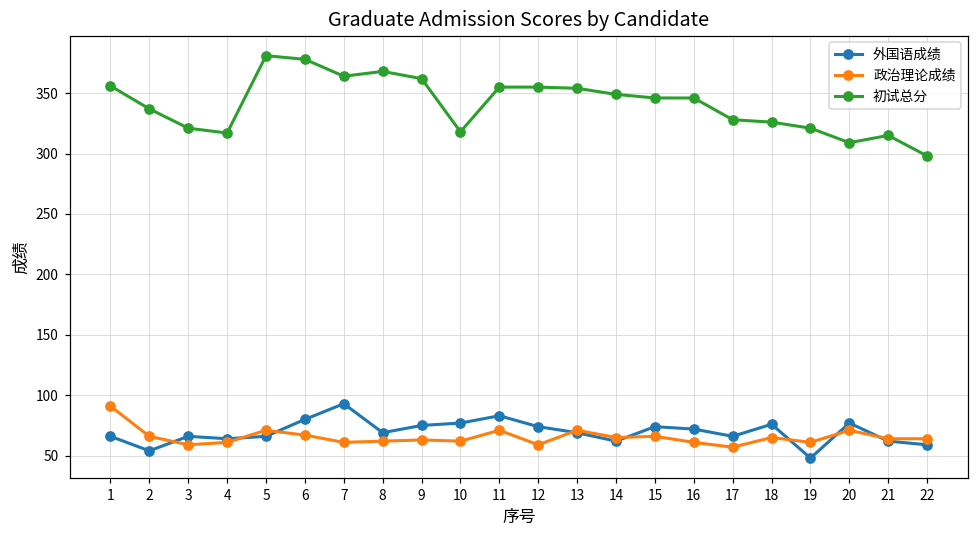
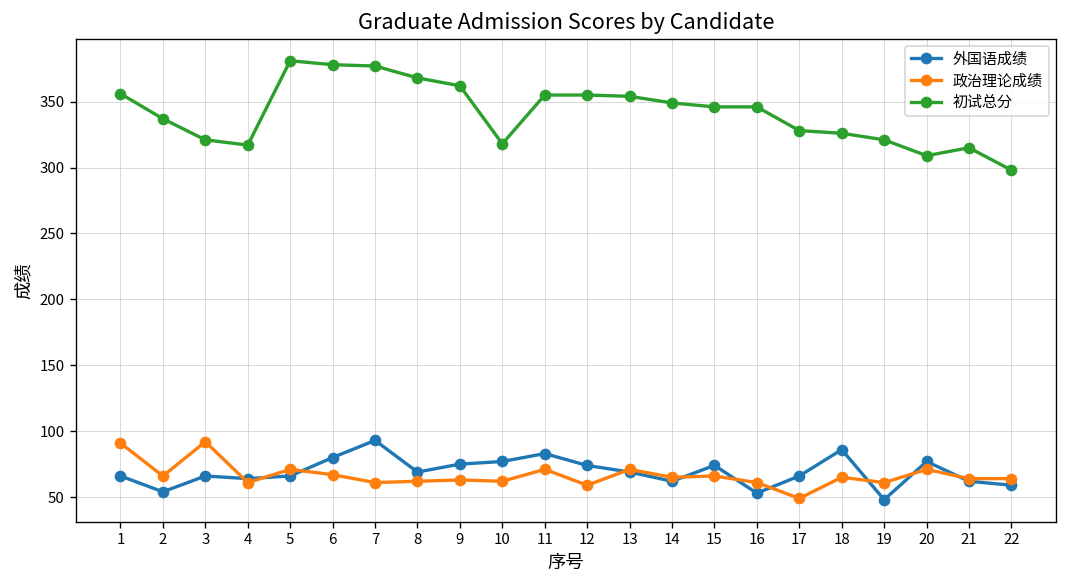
政治理论成绩, 3: 59 -> 92
初试总分, 7: 364 -> 377
外国语成绩, 16: 72 -> 53
政治理论成绩, 17: 57 -> 49
外国语成绩, 18: 76 -> 86
